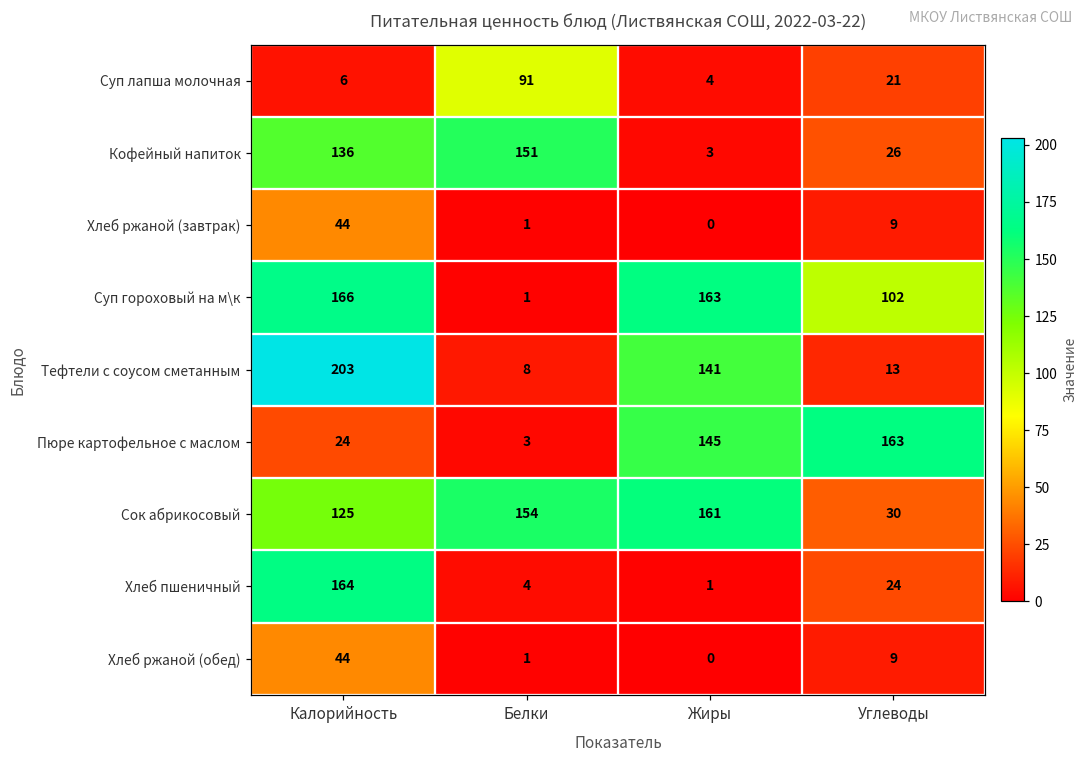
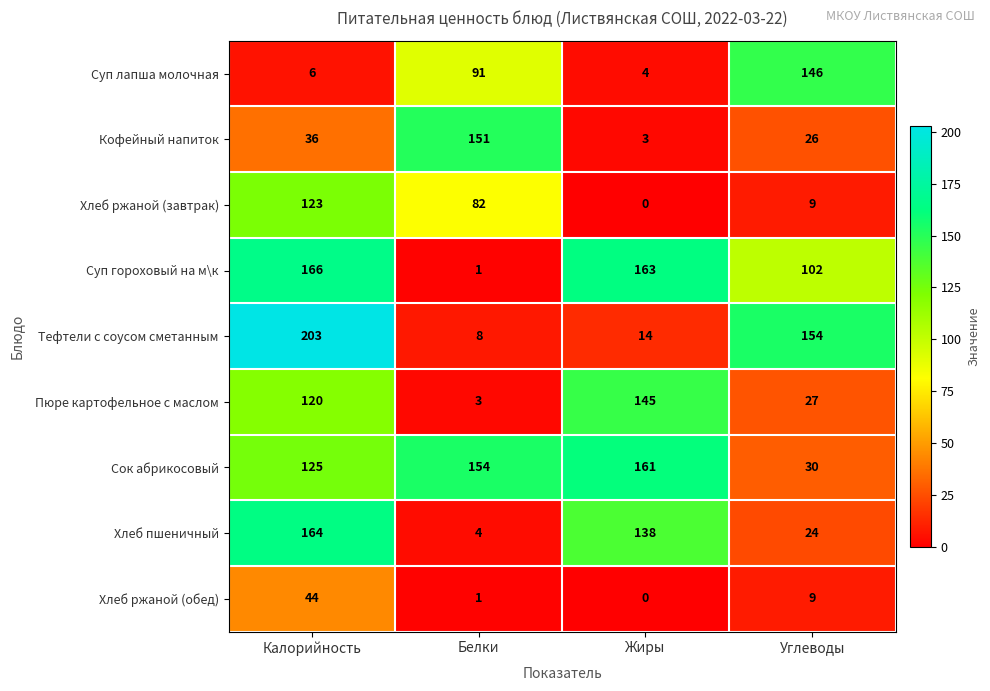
Суп лапша молочная, Углеводы: 21 -> 146
Кофейный напиток, Калорийность: 136 -> 36
Хлеб ржаной (завтрак), Калорийность: 44 -> 123
Хлеб ржаной (завтрак), Белки: 1 -> 82
Тефтели с соусом сметанным, Жиры: 141 -> 14
Тефтели с соусом сметанным, Углеводы: 13 -> 154
Пюре картофельное с маслом, Калорийность: 24 -> 120
Пюре картофельное с маслом, Углеводы: 163 -> 27
Хлеб пшеничный, Жиры: 1 -> 138
